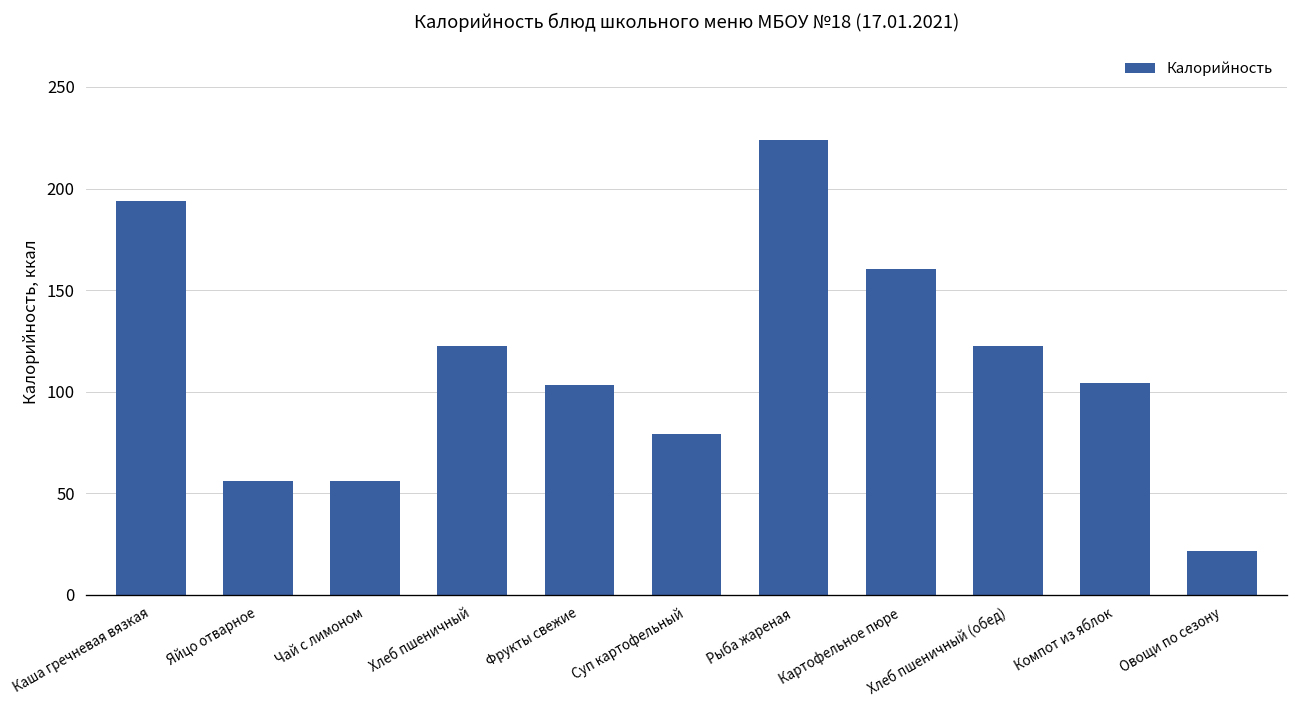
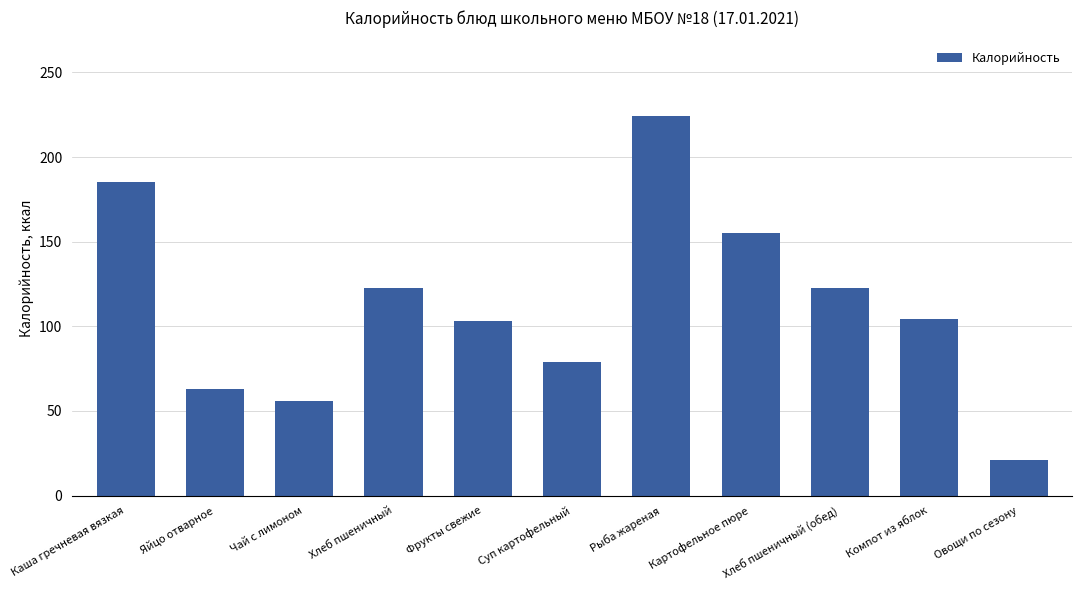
Каша гречневая вязкая: 194 -> 185
Яйцо отварное: 56 -> 63
Картофельное пюре: 160 -> 155
